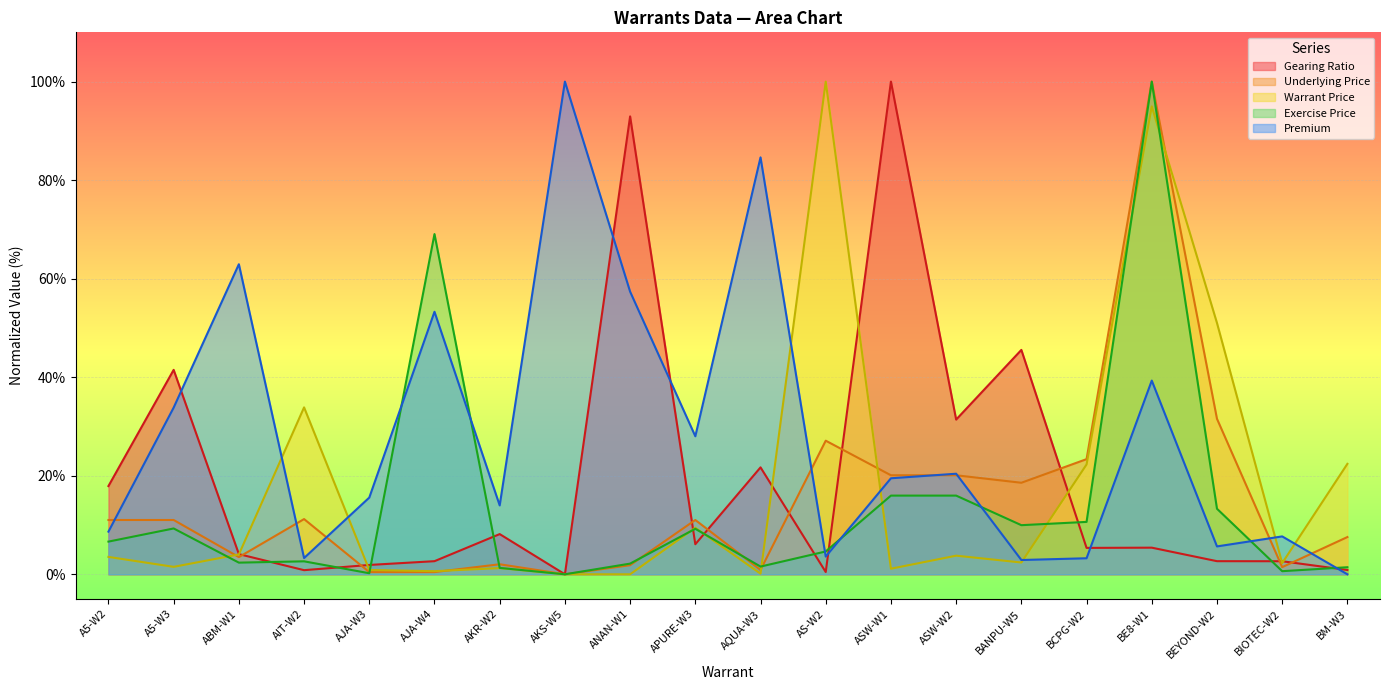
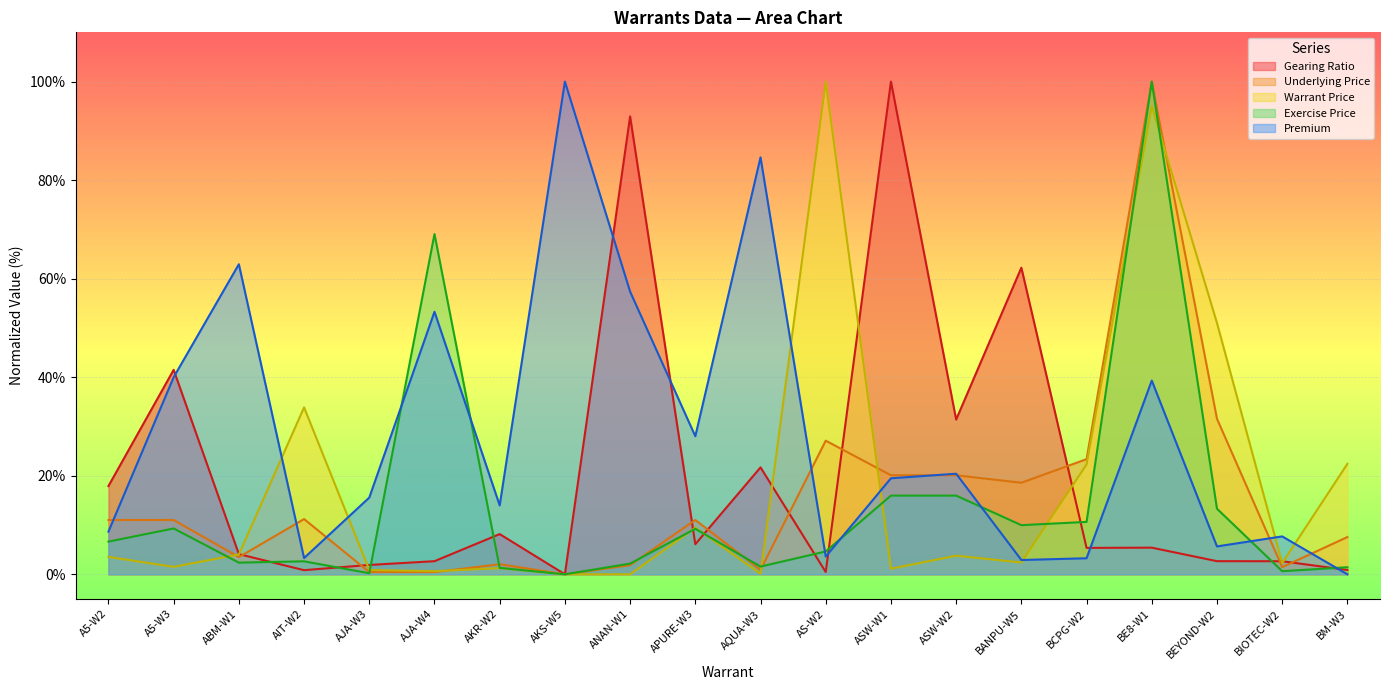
Premium, A5-W3: 34% -> 40%
Gearing Ratio, BANPU-W5: 46% -> 62%
